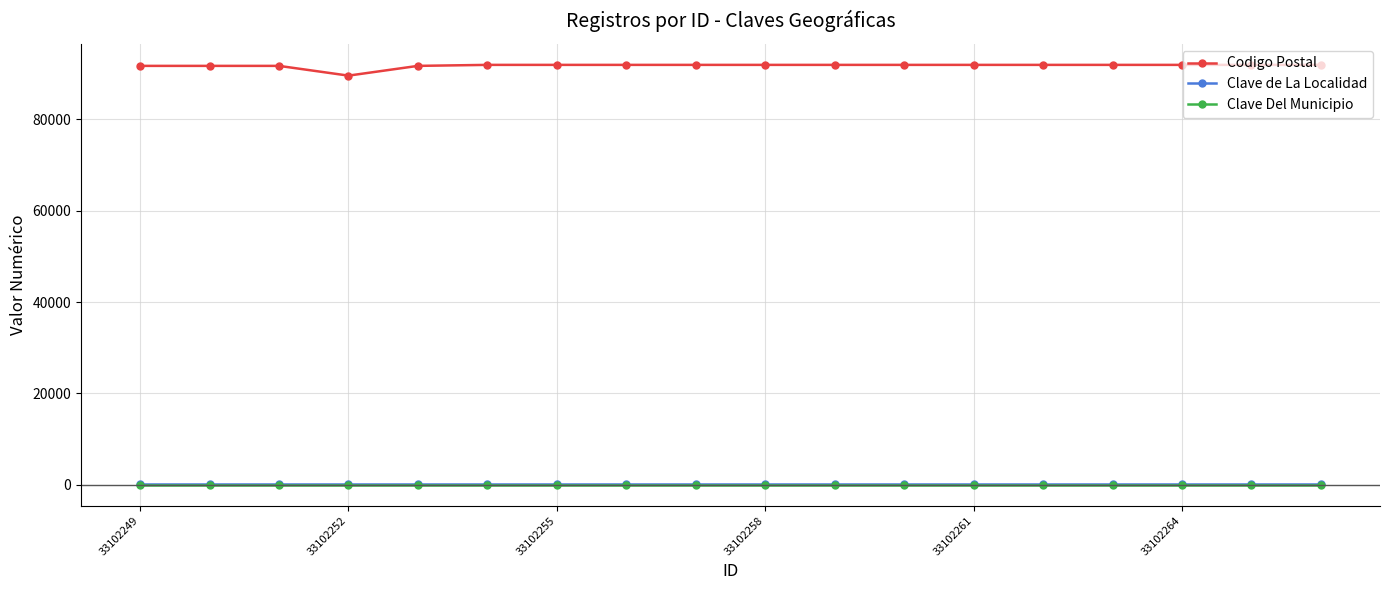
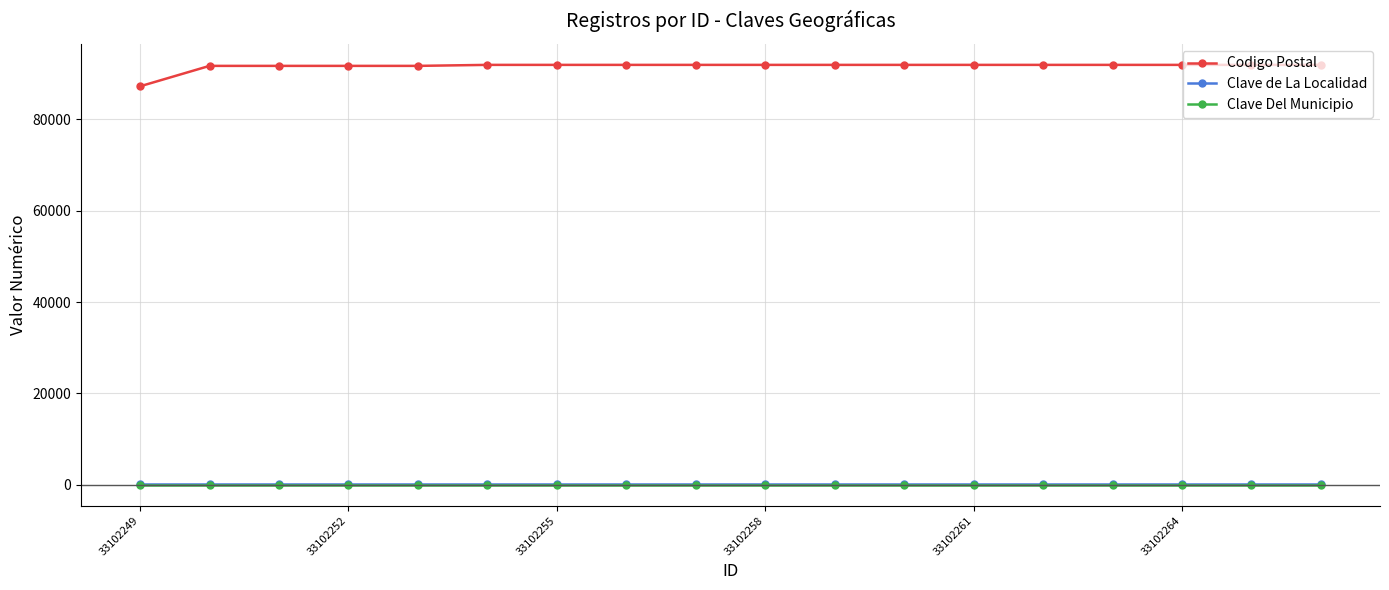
Codigo Postal, 33102249: 92000 -> 87000
Codigo Postal, 33102252: 90000 -> 92000
